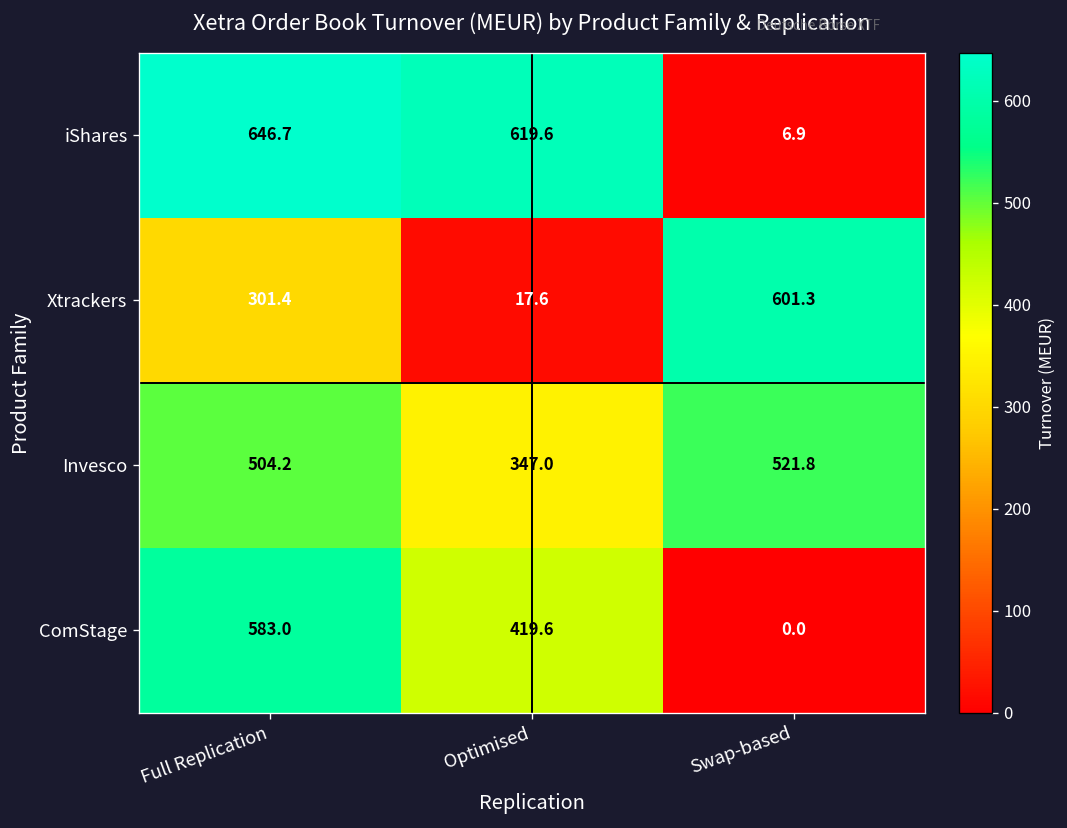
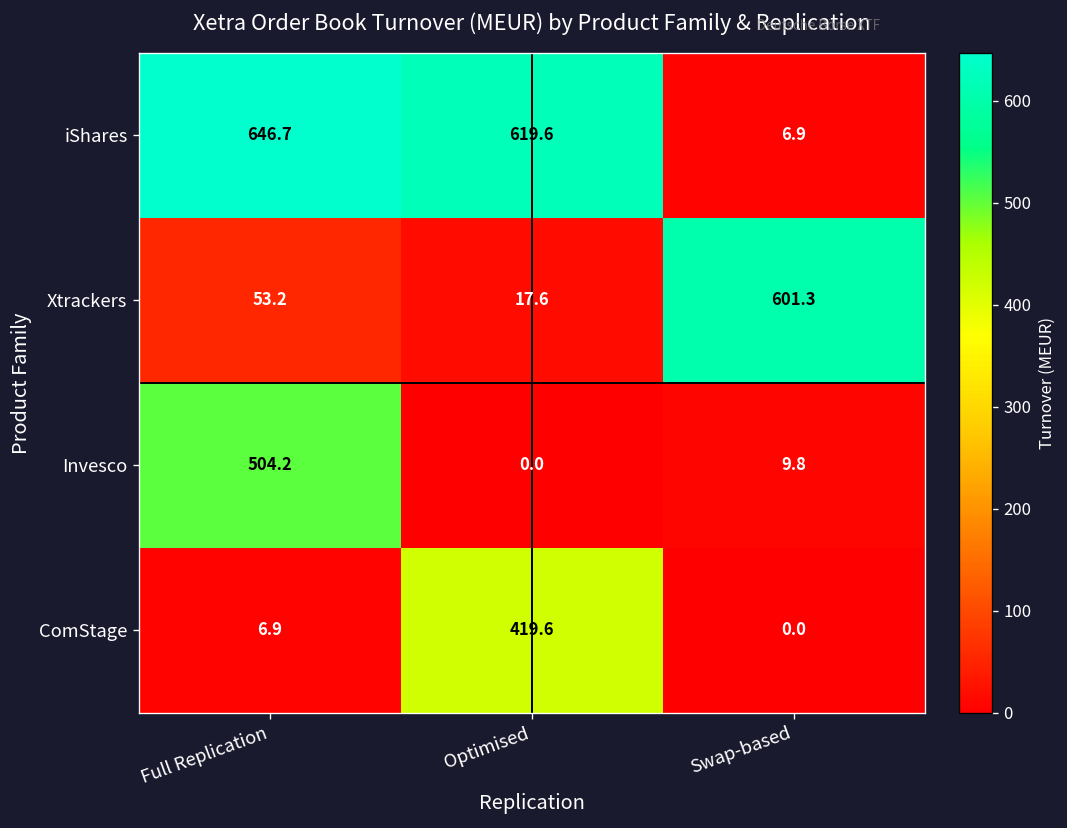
Xtrackers, Full Replication: 301.4 -> 53.2
Invesco, Optimised: 347.0 -> 0.0
Invesco, Swap-based: 521.8 -> 9.8
ComStage, Full Replication: 583.0 -> 6.9
